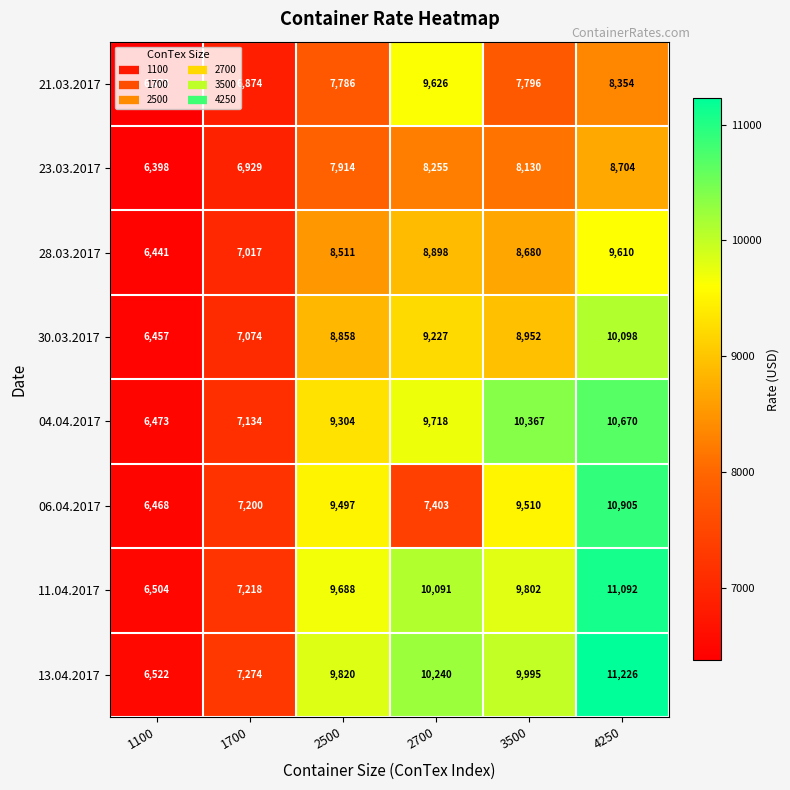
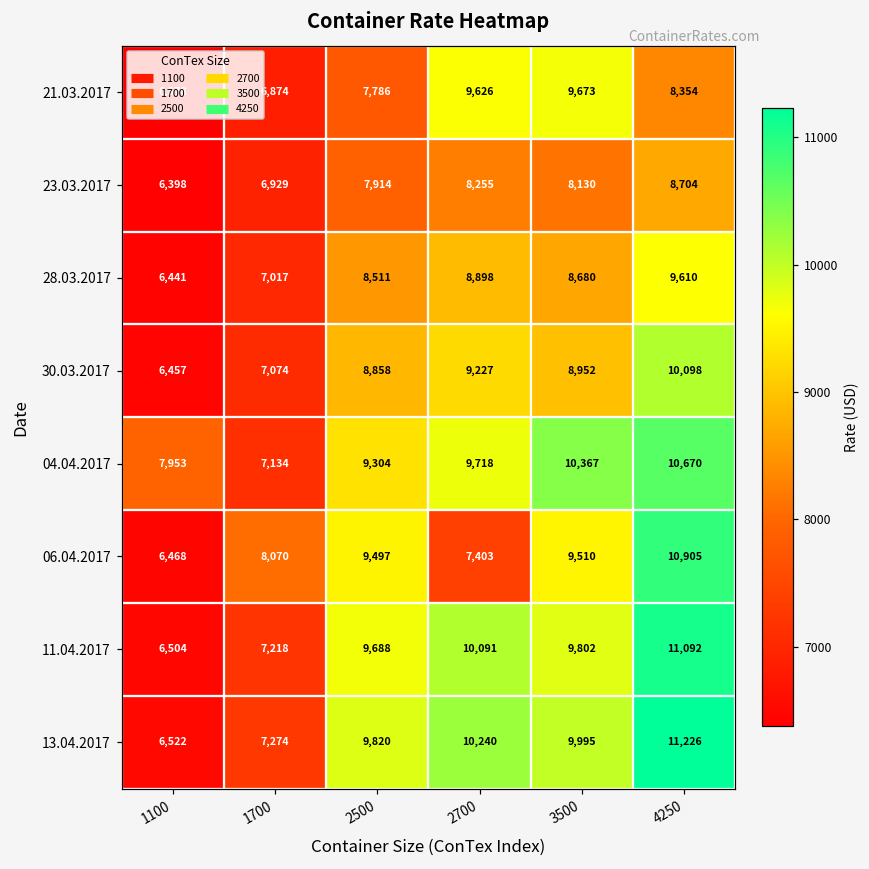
21.03.2017, 3500: 7,796 -> 9,673
04.04.2017, 1100: 6,473 -> 7,953
06.04.2017, 1700: 7,200 -> 8,070
